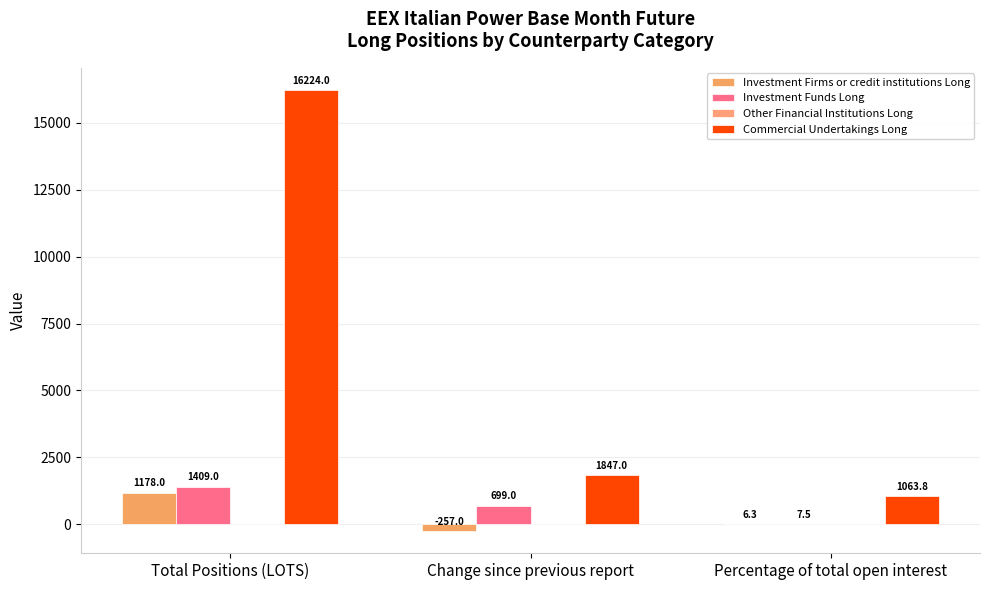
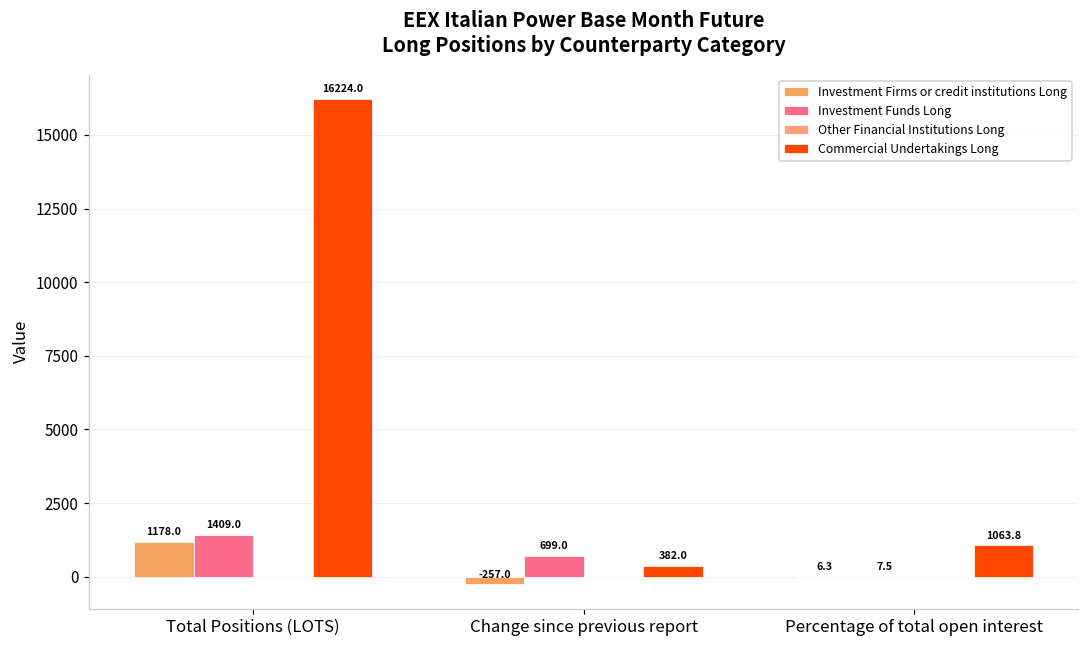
Commercial Undertakings Long, Change since previous report: 1847.0 -> 382.0
